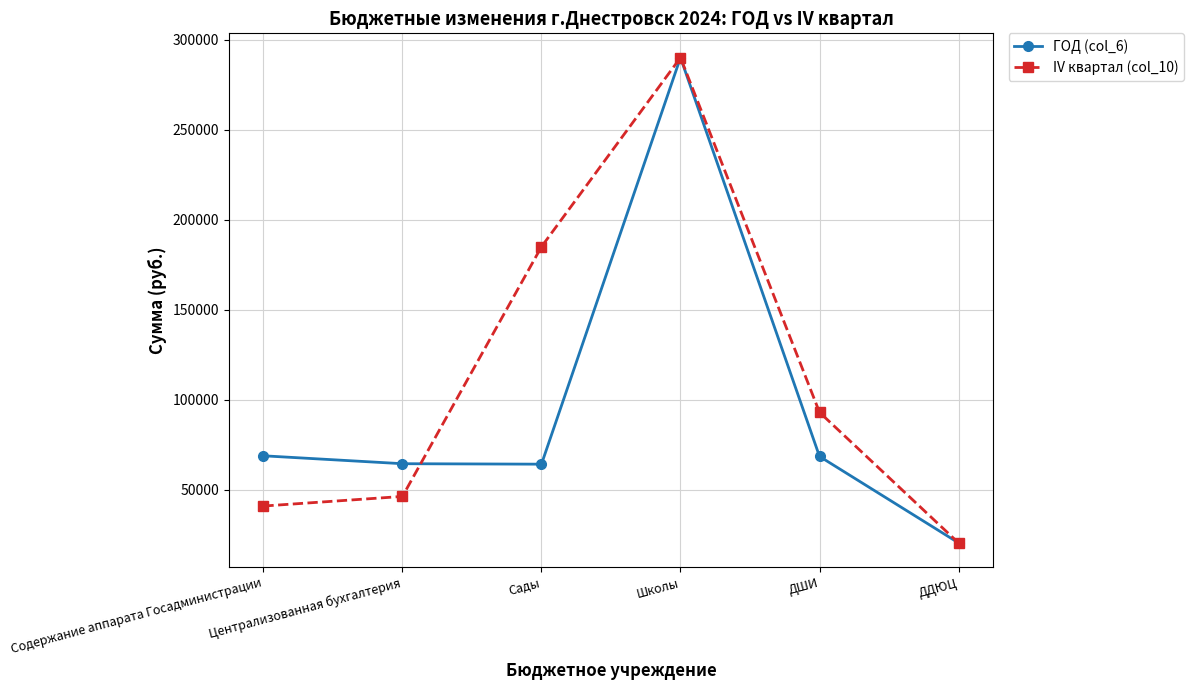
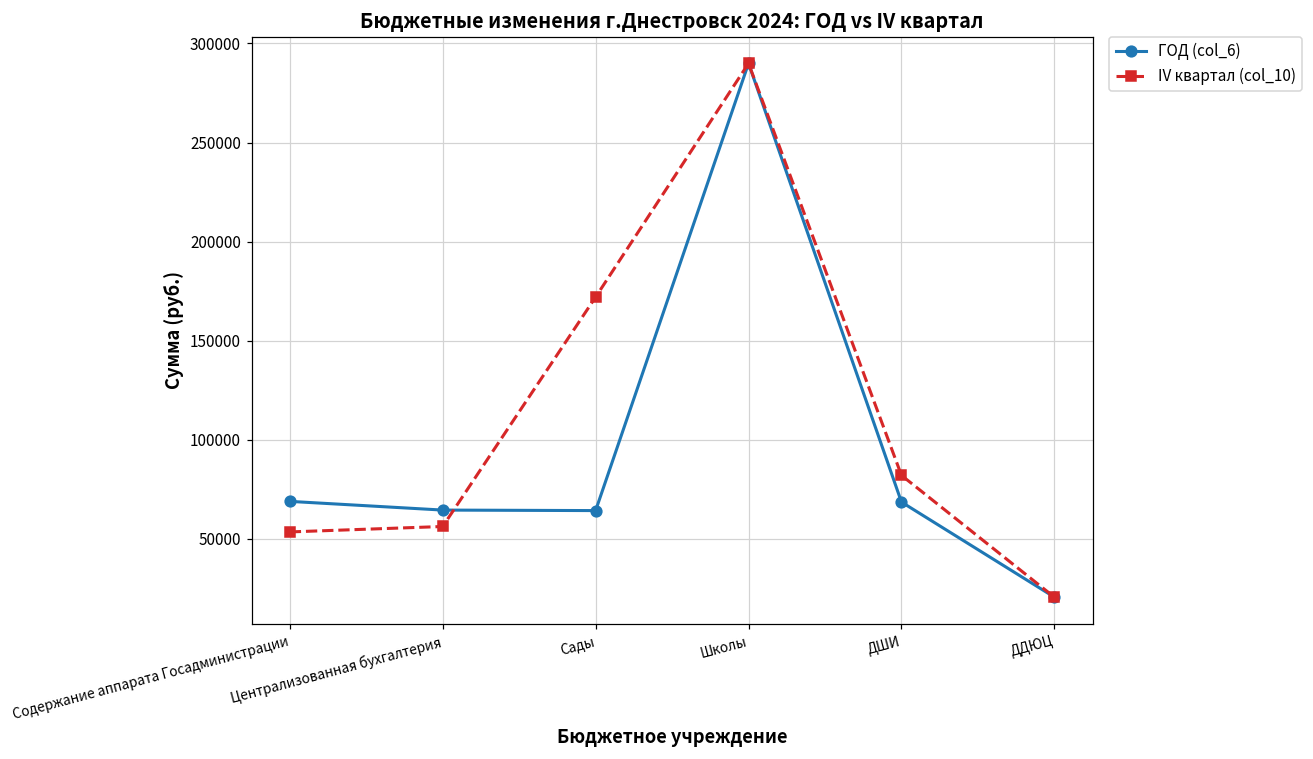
IV квартал (col_10), Содержание аппарата Госадминистрации: 41000 -> 53000
IV квартал (col_10), Централизованная бухгалтерия: 46000 -> 56000
IV квартал (col_10), Сады: 185000 -> 172000
IV квартал (col_10), ДШИ: 93000 -> 82000
